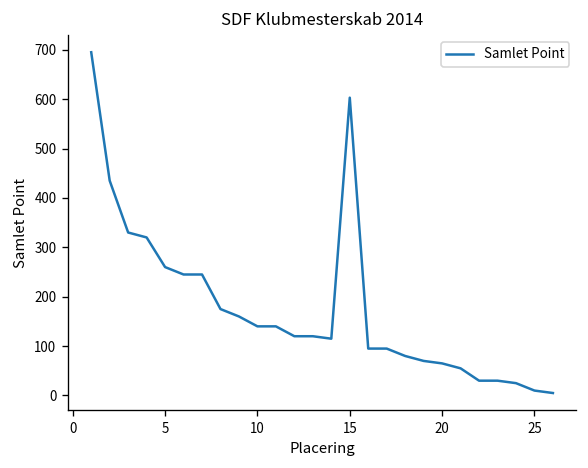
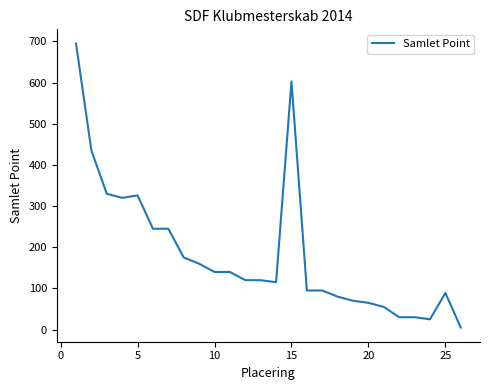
5: 260 -> 330
25: 10 -> 90
